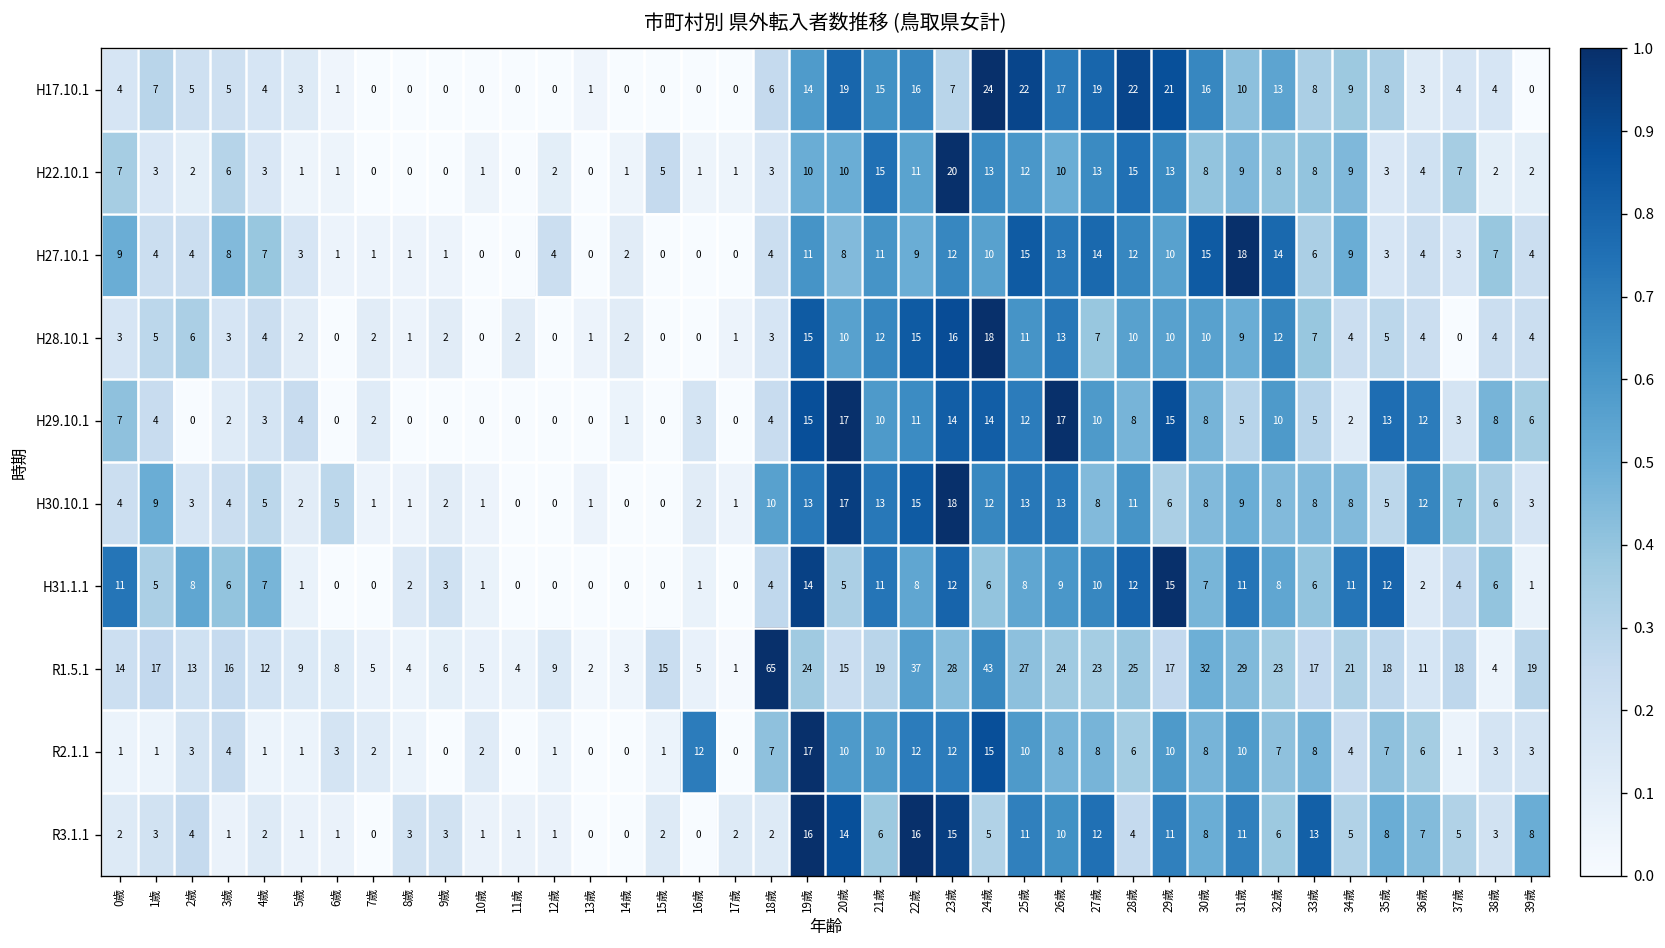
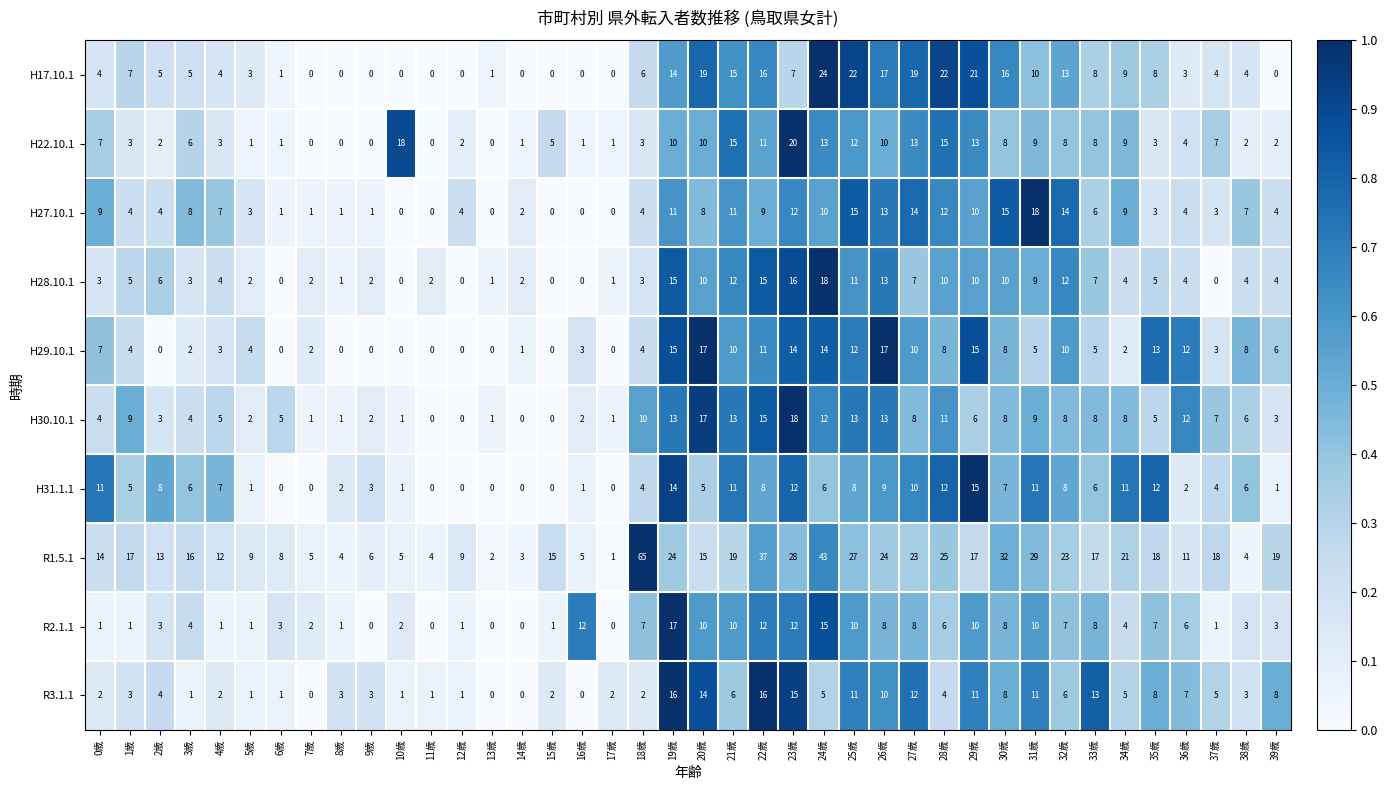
H22.10.1, 10歳: 1 -> 18
